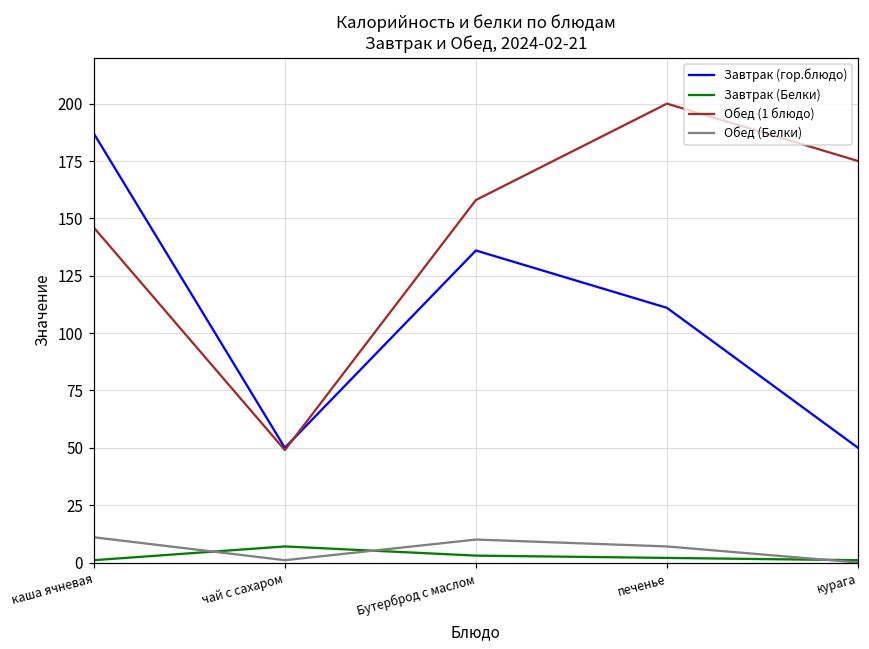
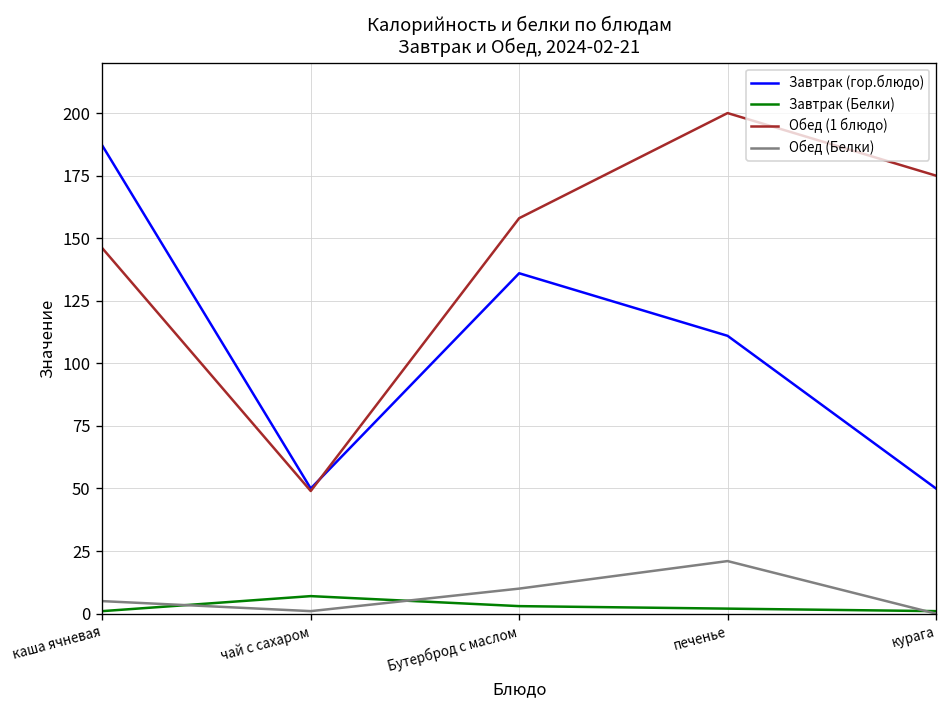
Обед (Белки), каша ячневая: 11 -> 5
Обед (Белки), печенье: 7 -> 21
